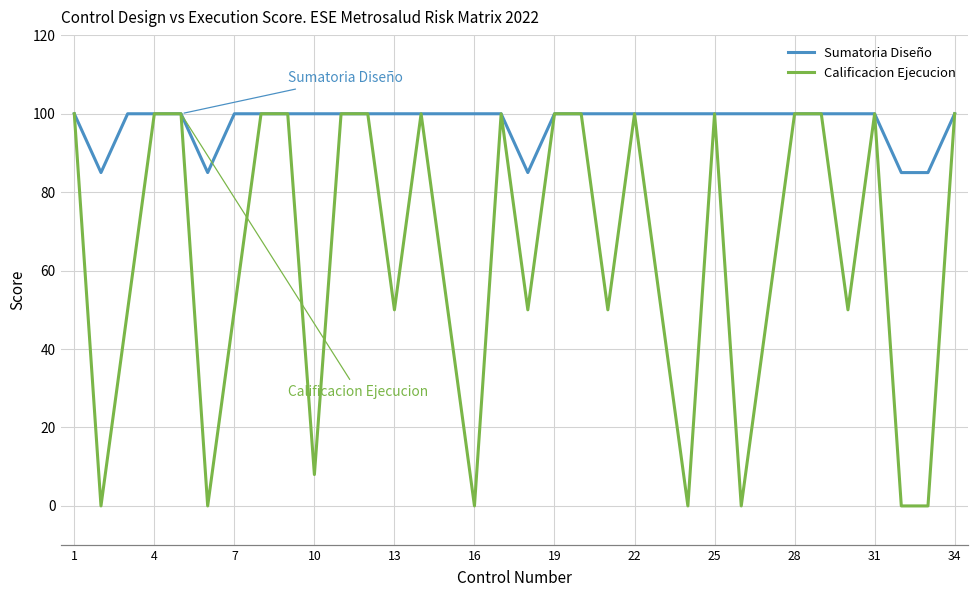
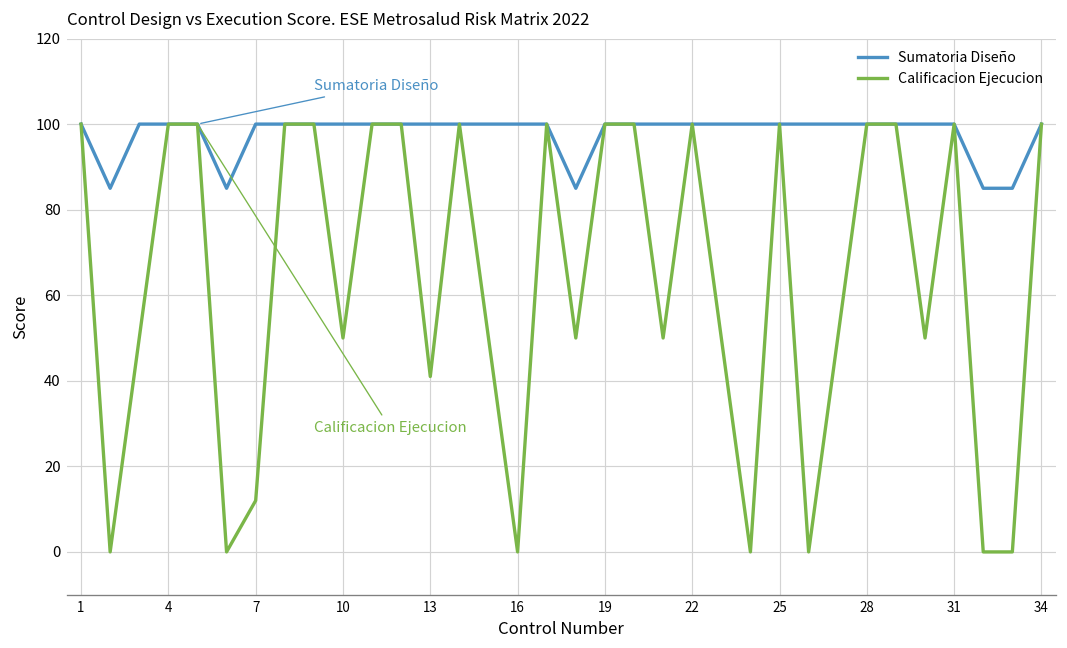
Calificacion Ejecucion, 7: 50 -> 12
Calificacion Ejecucion, 10: 8 -> 50
Calificacion Ejecucion, 13: 50 -> 41
